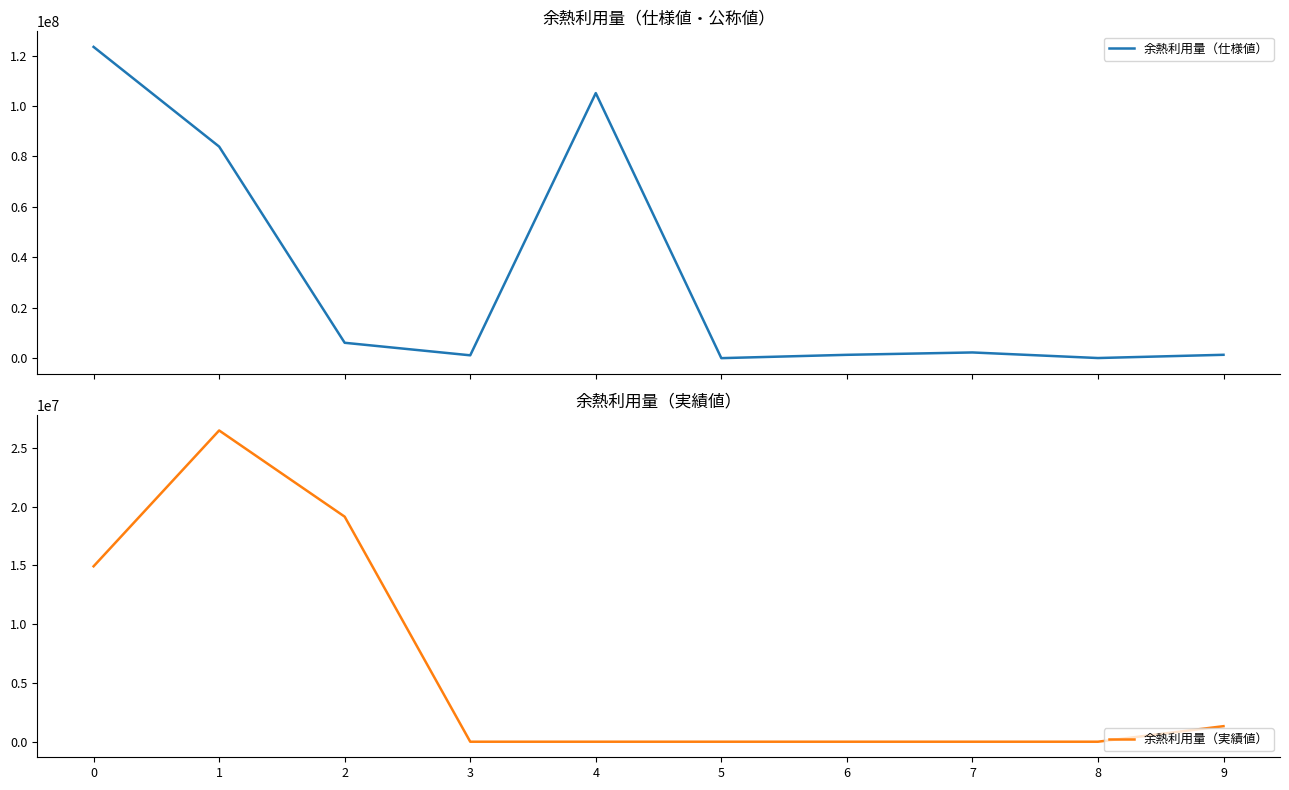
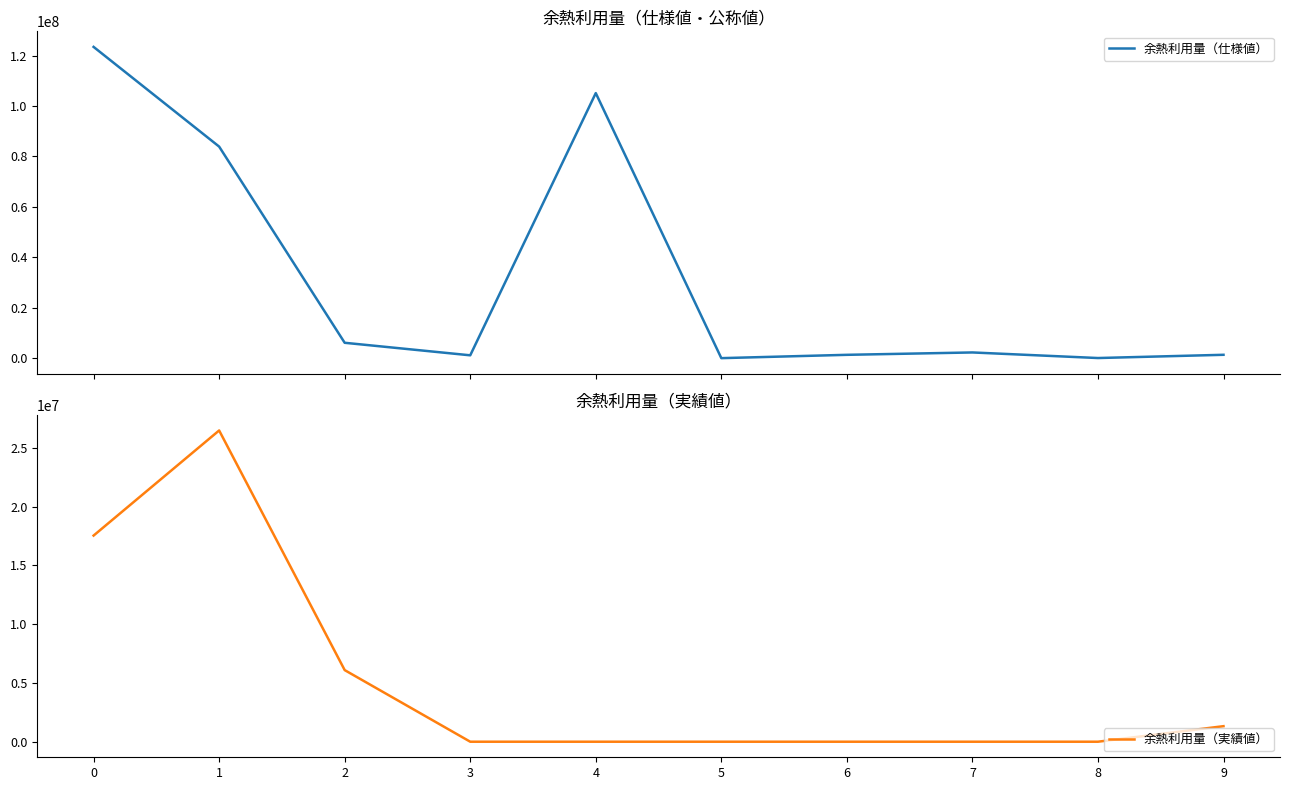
余熱利用量（実績値）, 0: 14900000 -> 17500000
余熱利用量（実績値）, 2: 19100000 -> 6100000
